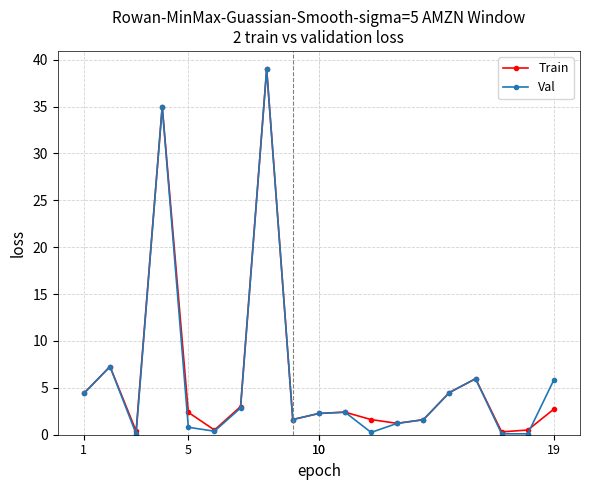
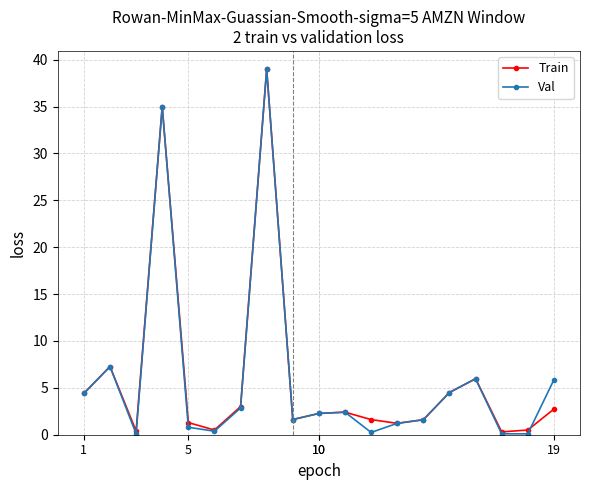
Train, 5: 2 -> 1
